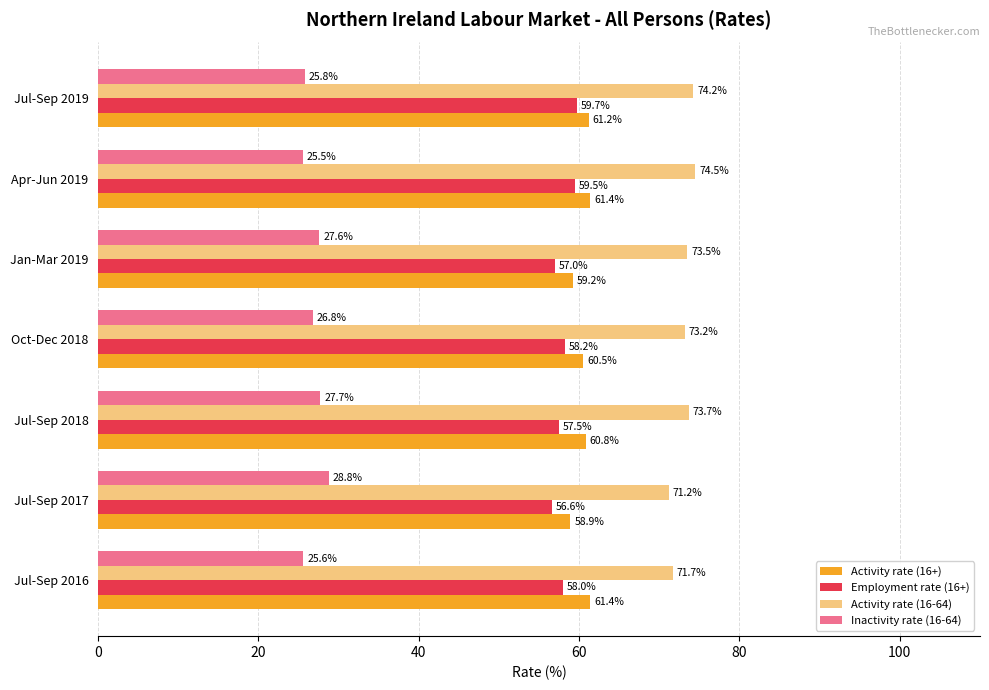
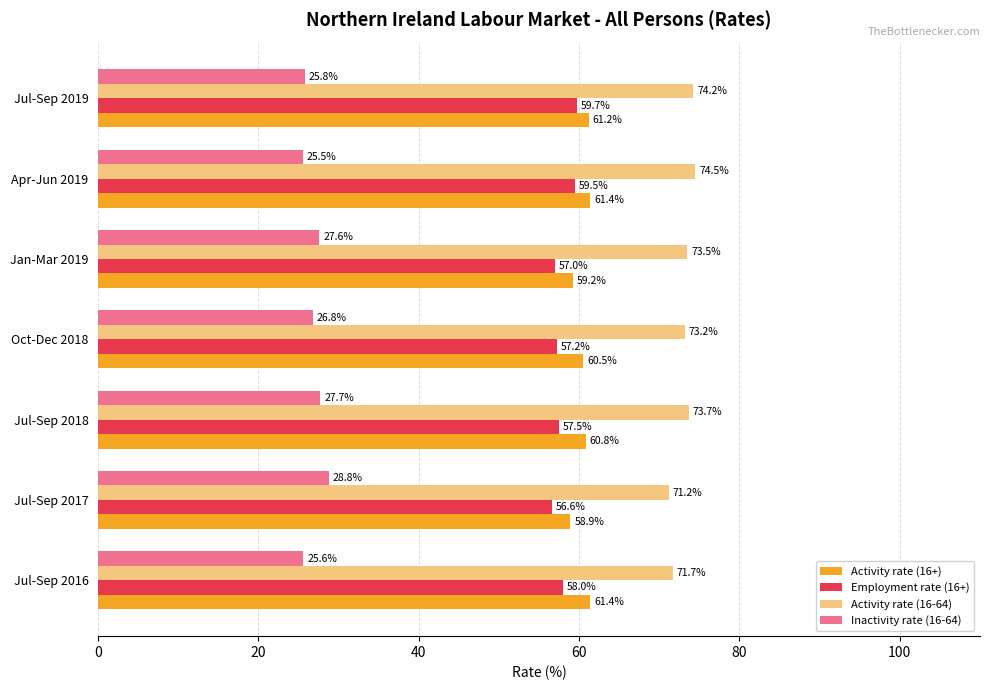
Employment rate (16+), Oct-Dec 2018: 58.2% -> 57.2%
